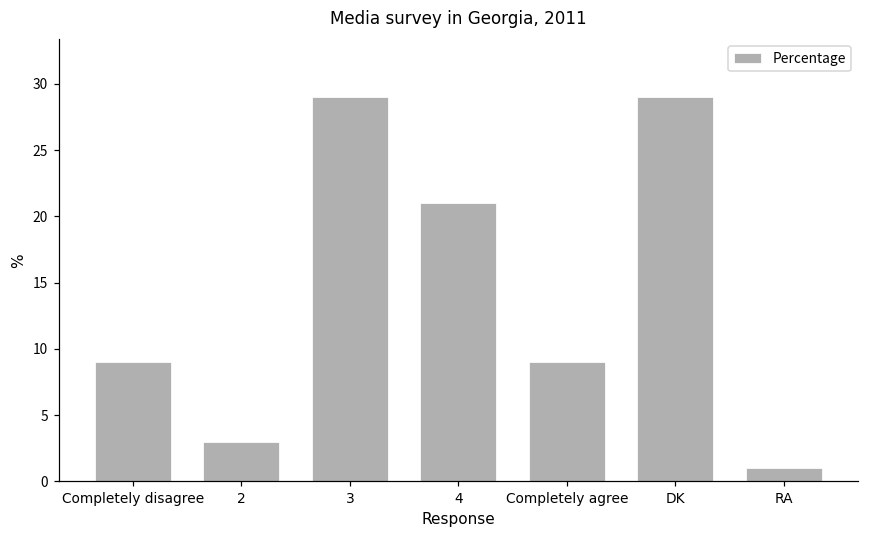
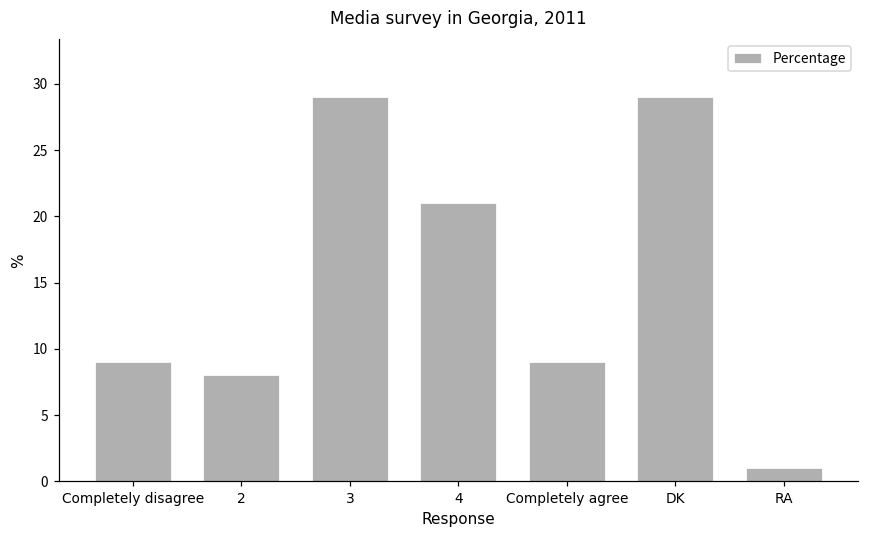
2: 3 -> 8
